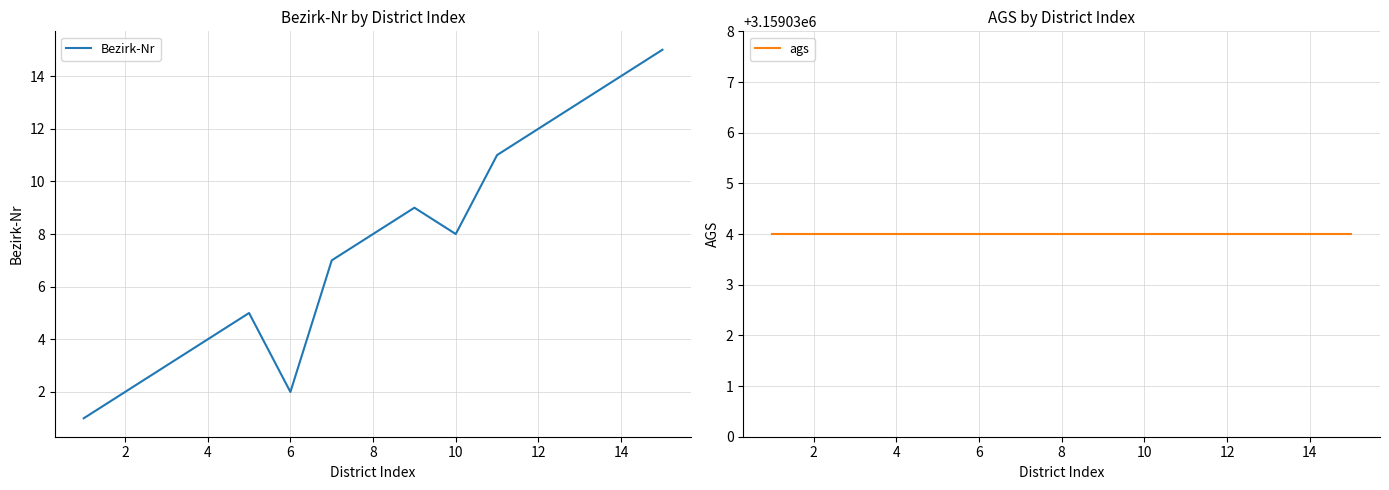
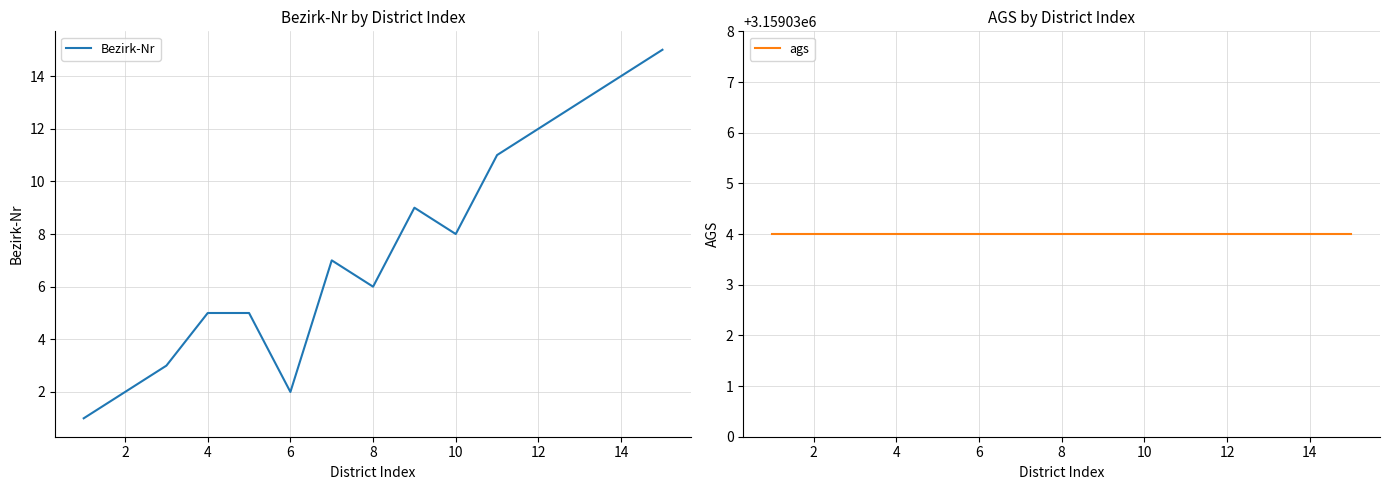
Bezirk-Nr by District Index, 4: 4 -> 5
Bezirk-Nr by District Index, 8: 8 -> 6
